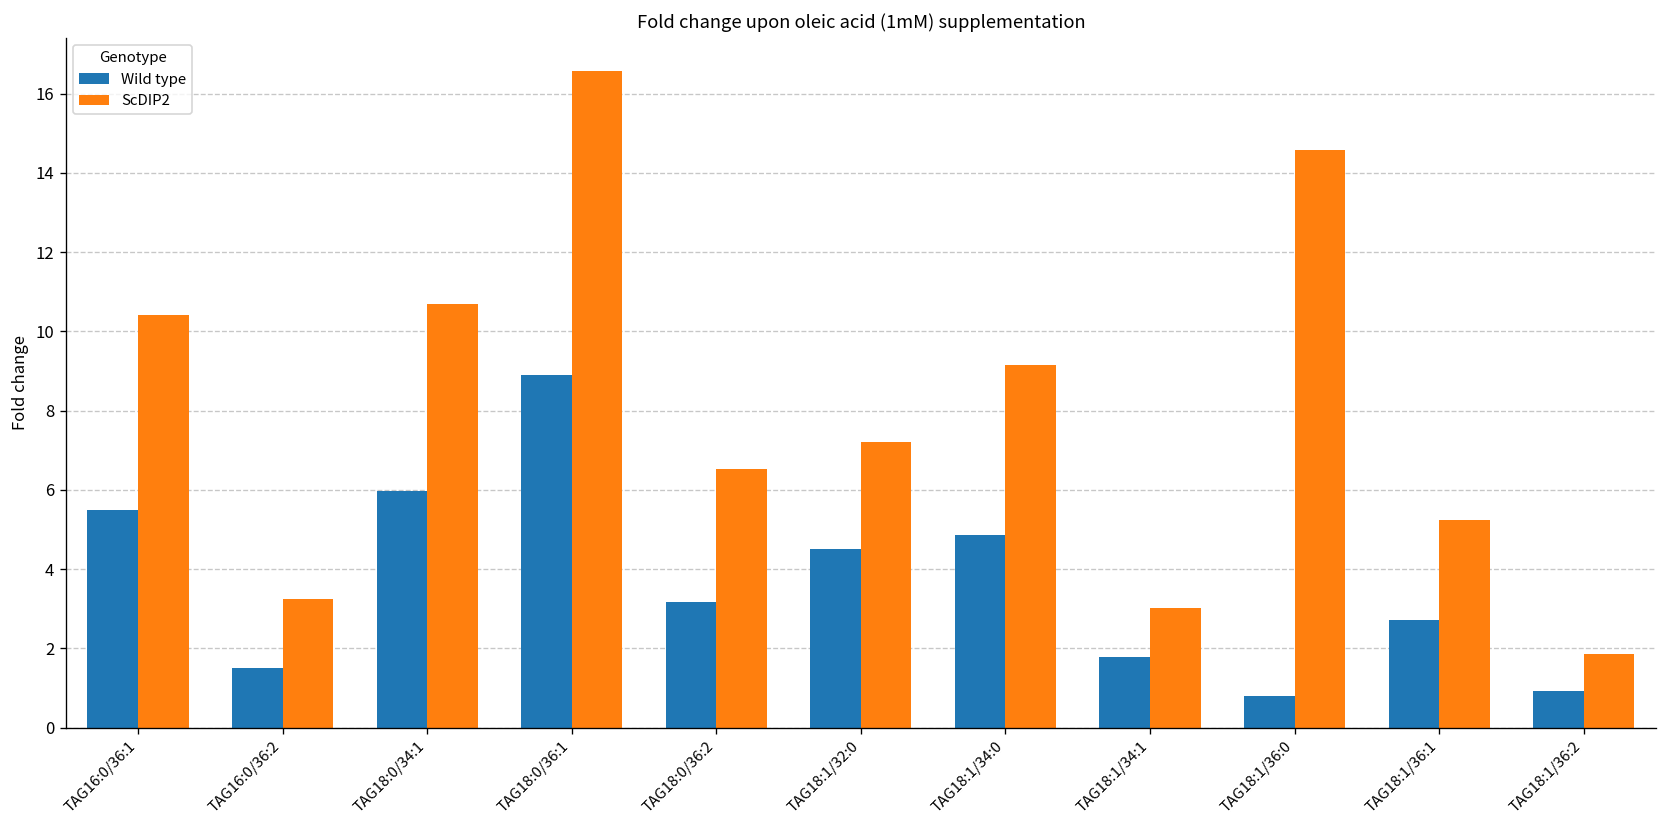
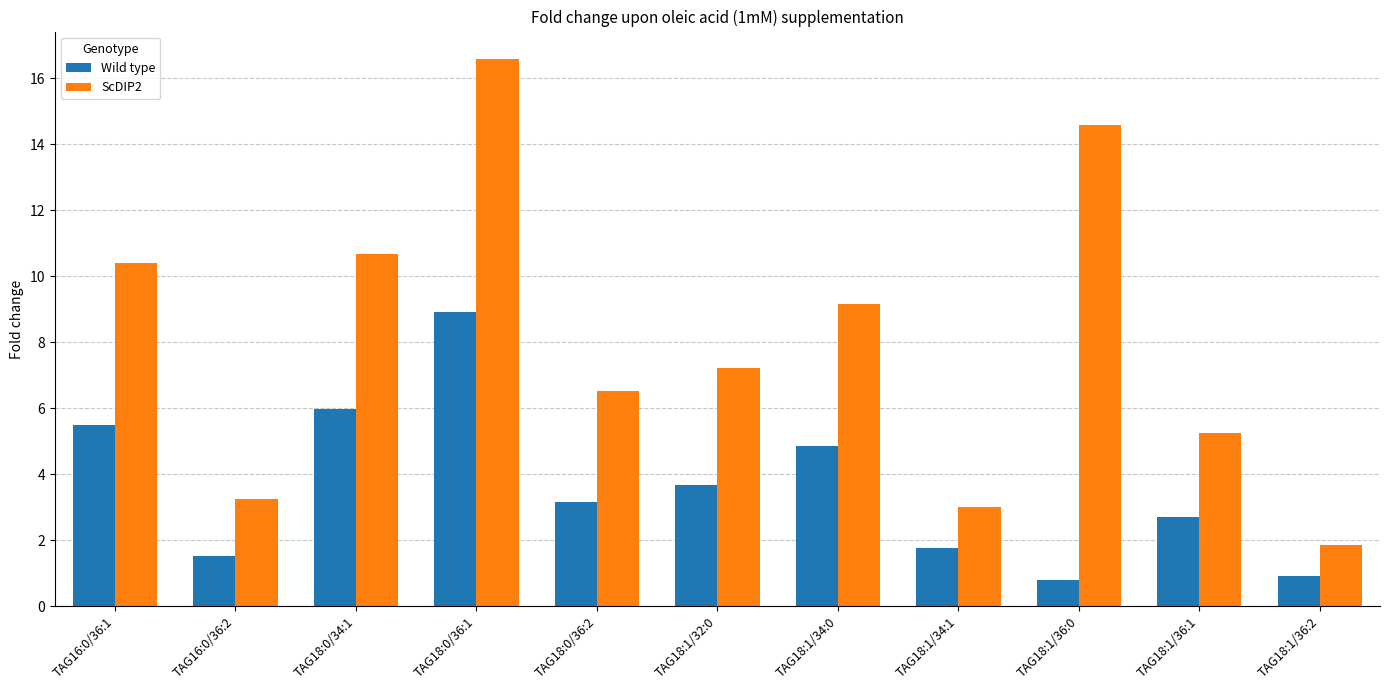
Wild type, TAG18:1/32:0: 4.5 -> 3.7
